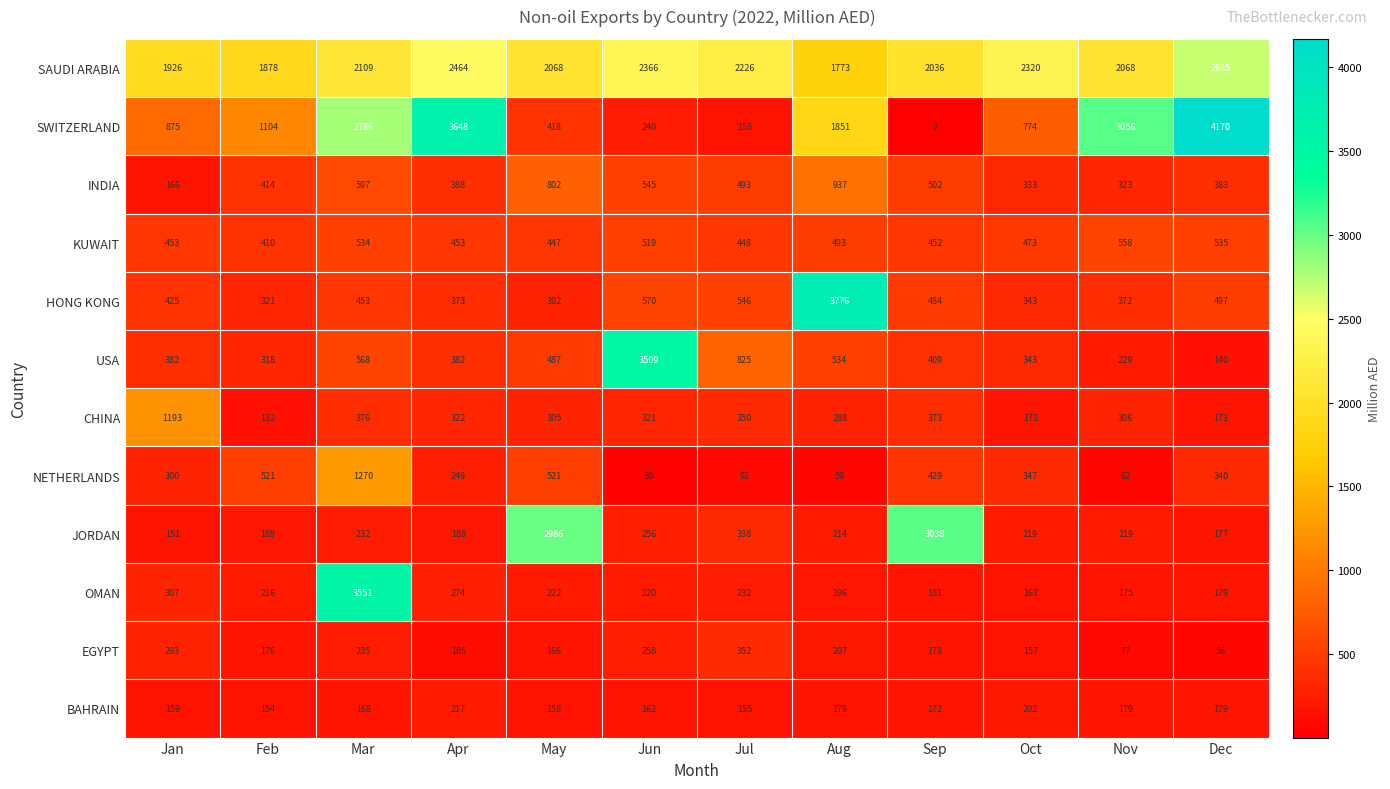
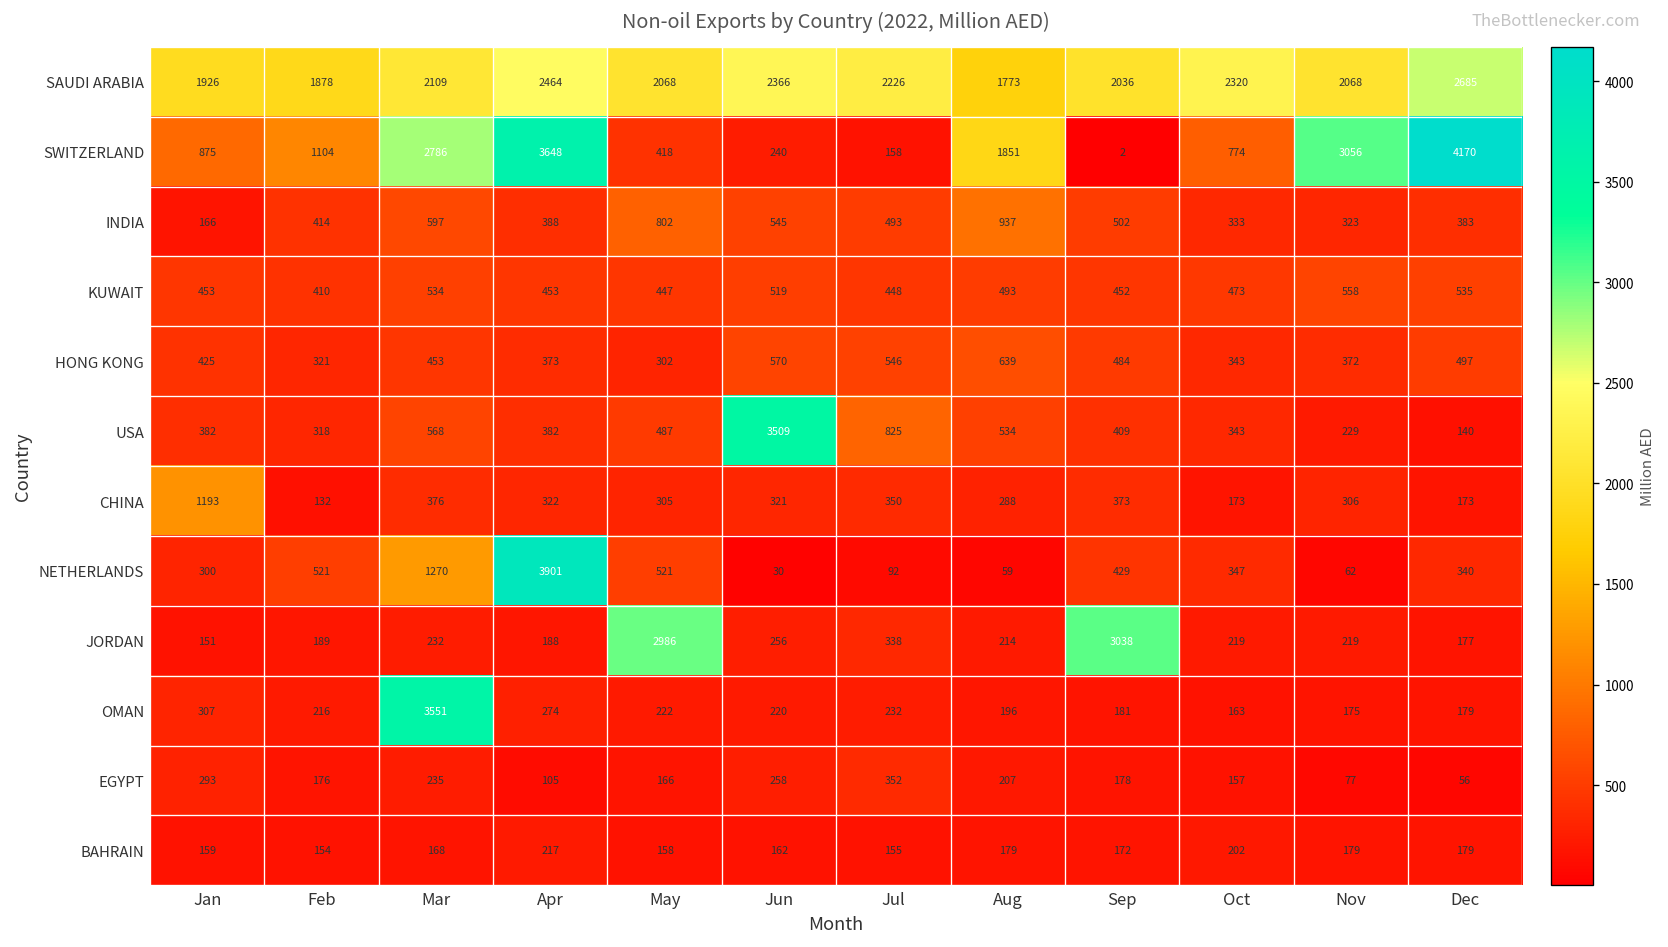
HONG KONG, Aug: 3776 -> 639
NETHERLANDS, Apr: 249 -> 3901
